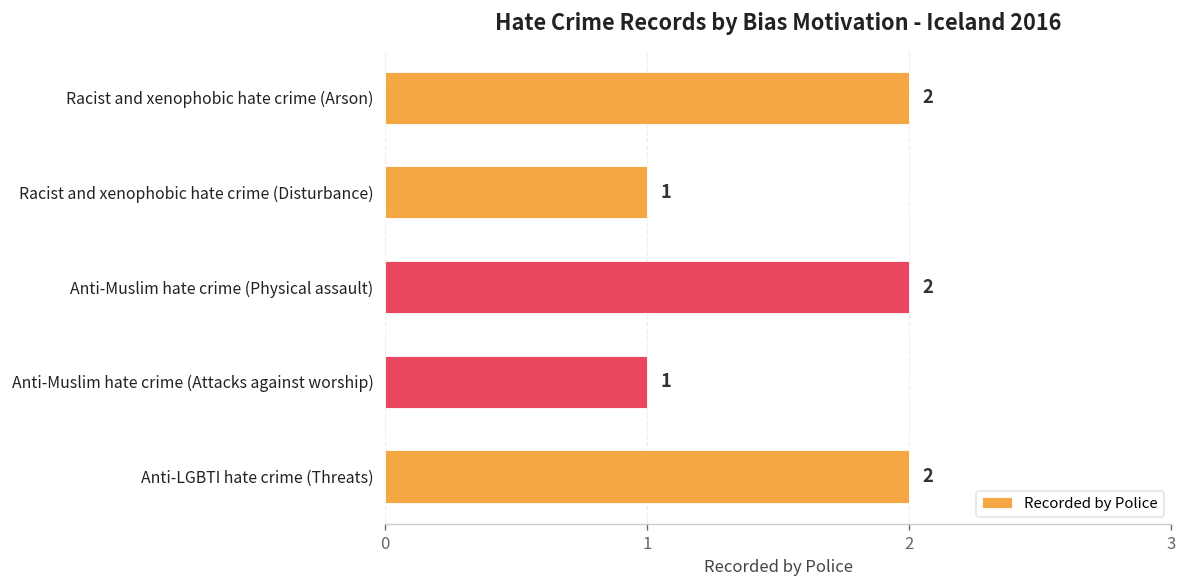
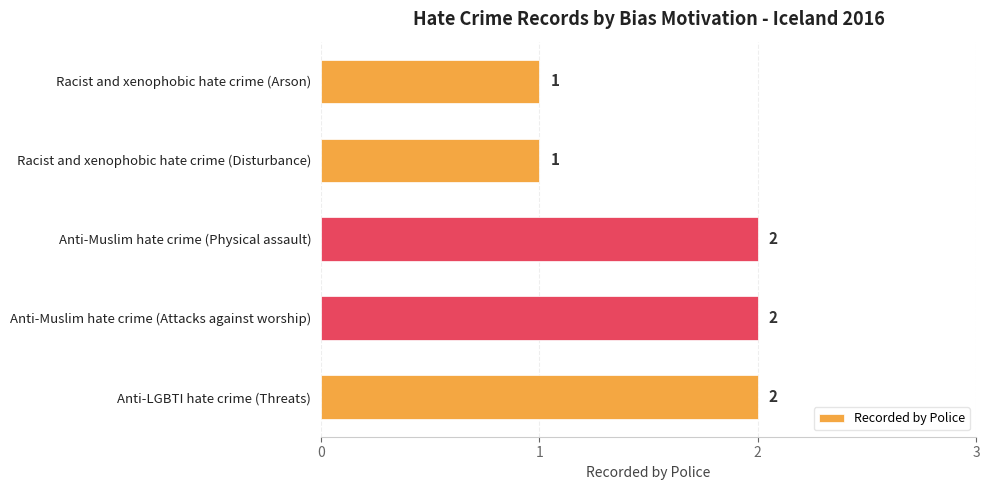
Racist and xenophobic hate crime (Arson): 2 -> 1
Anti-Muslim hate crime (Attacks against worship): 1 -> 2
